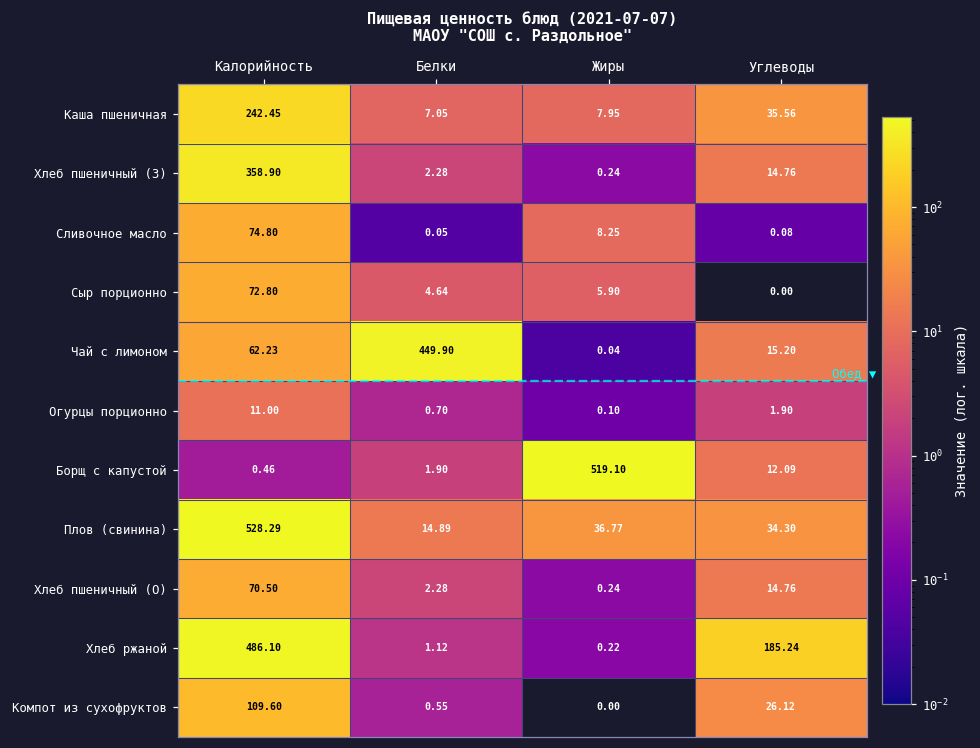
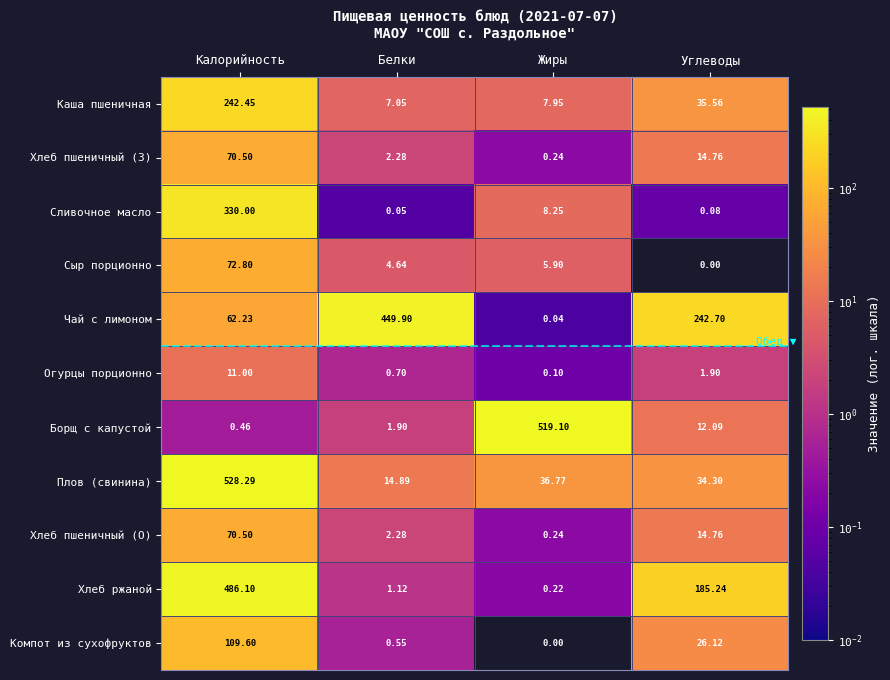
Хлеб пшеничный (З), Калорийность: 358.90 -> 70.50
Сливочное масло, Калорийность: 74.80 -> 330.00
Чай с лимоном, Углеводы: 15.20 -> 242.70
